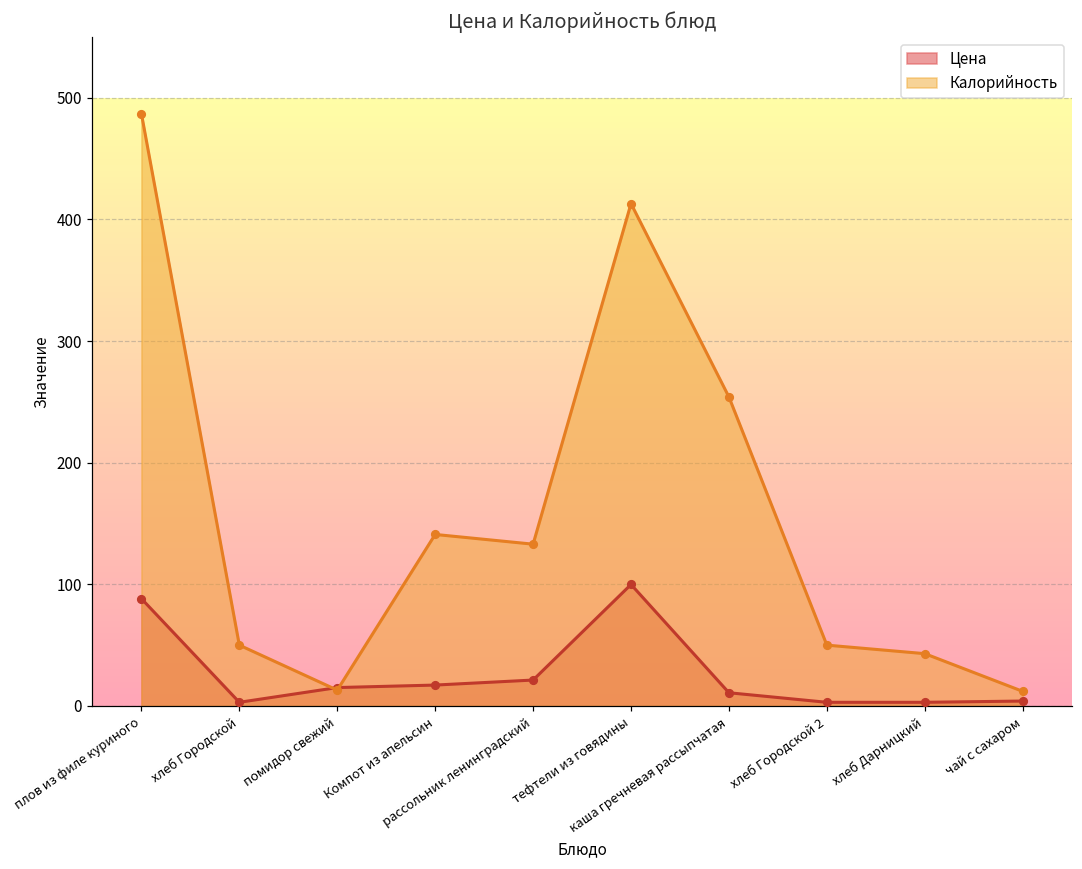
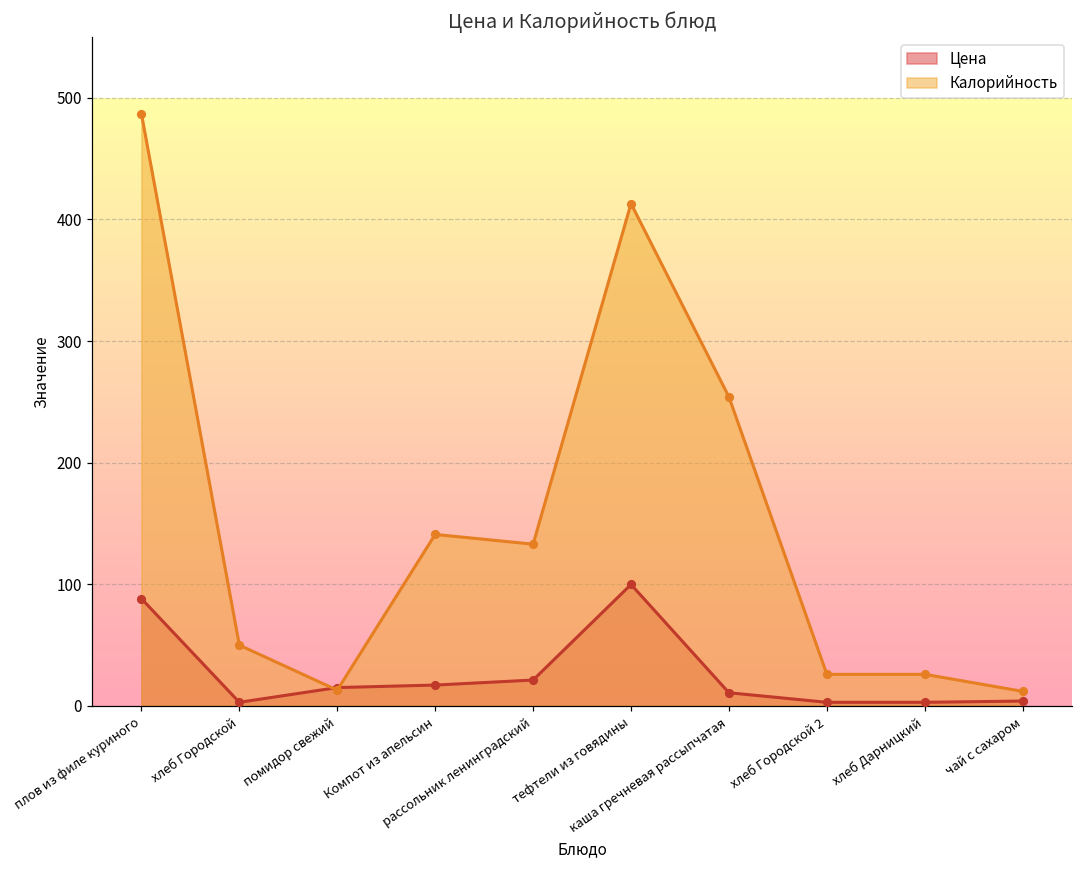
Калорийность, хлеб Городской 2: 50 -> 26
Калорийность, хлеб Дарницкий: 43 -> 26
